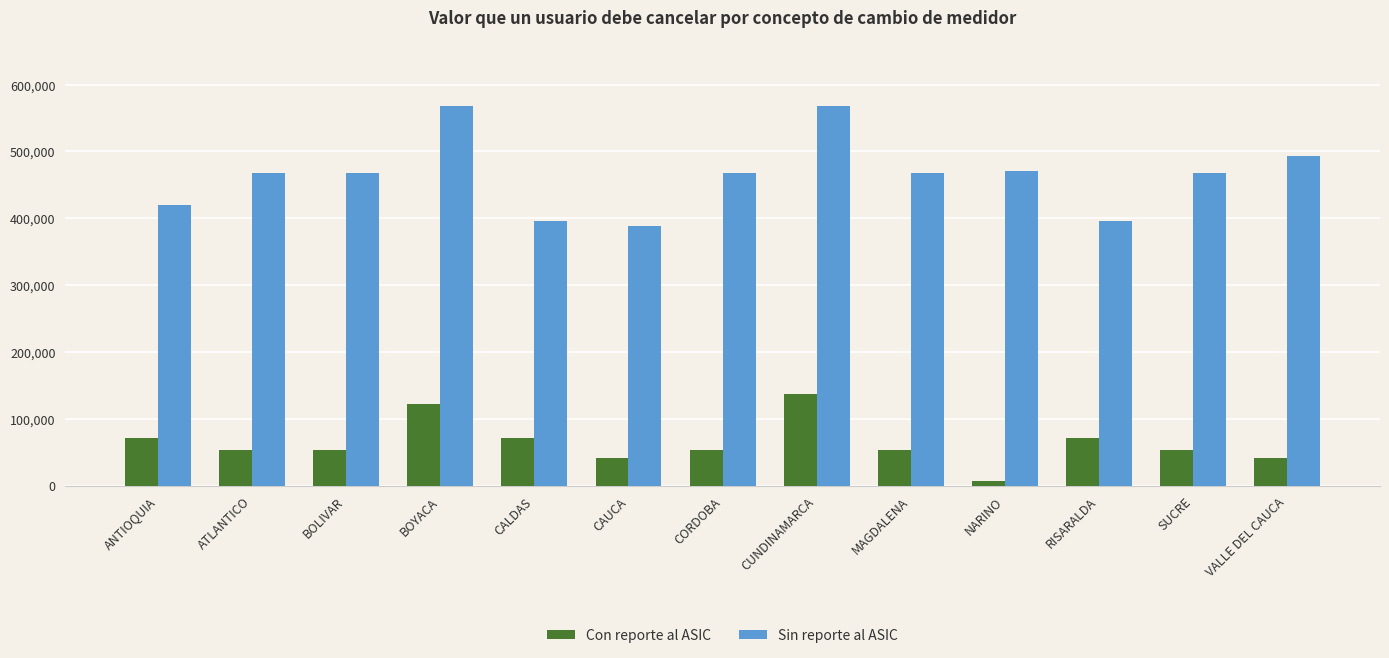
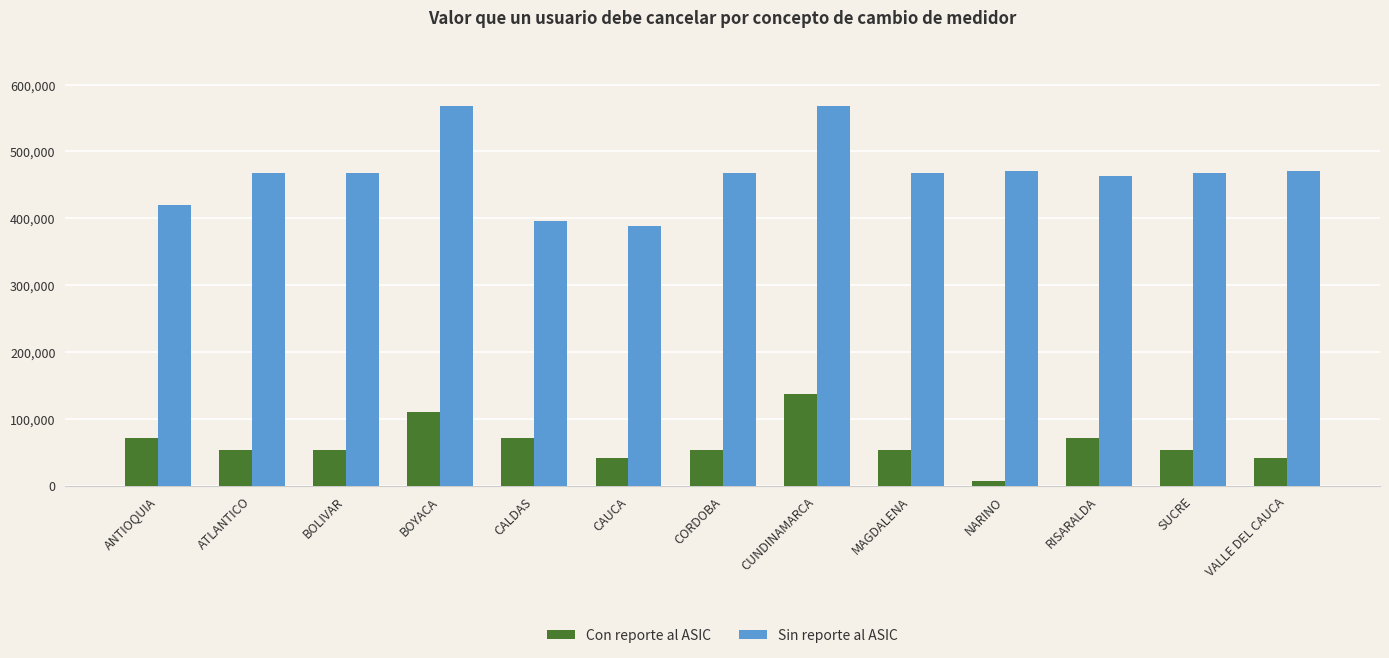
Con reporte al ASIC, BOYACA: 120,000 -> 110,000
Sin reporte al ASIC, RISARALDA: 400,000 -> 460,000
Sin reporte al ASIC, VALLE DEL CAUCA: 490,000 -> 470,000
